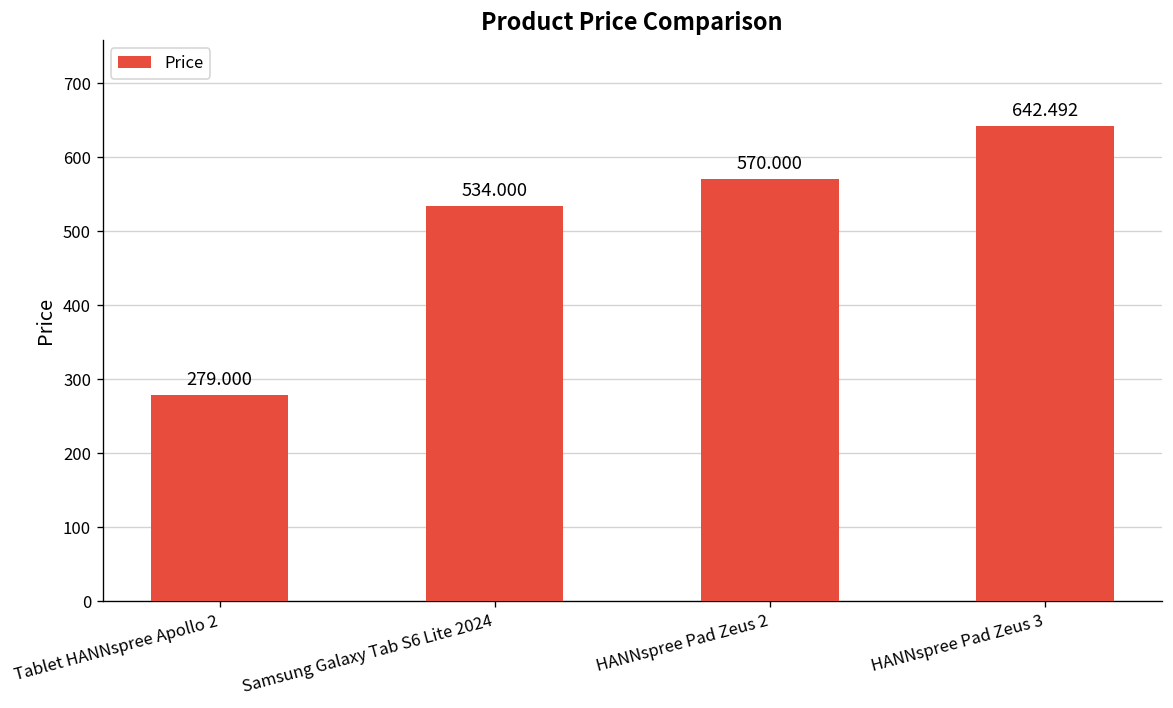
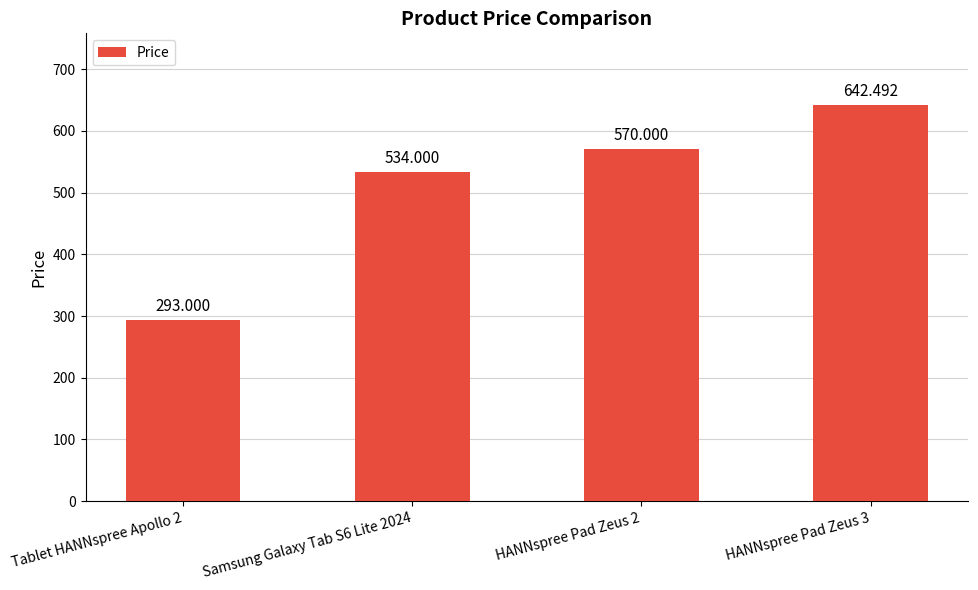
Tablet HANNspree Apollo 2: 279.000 -> 293.000
